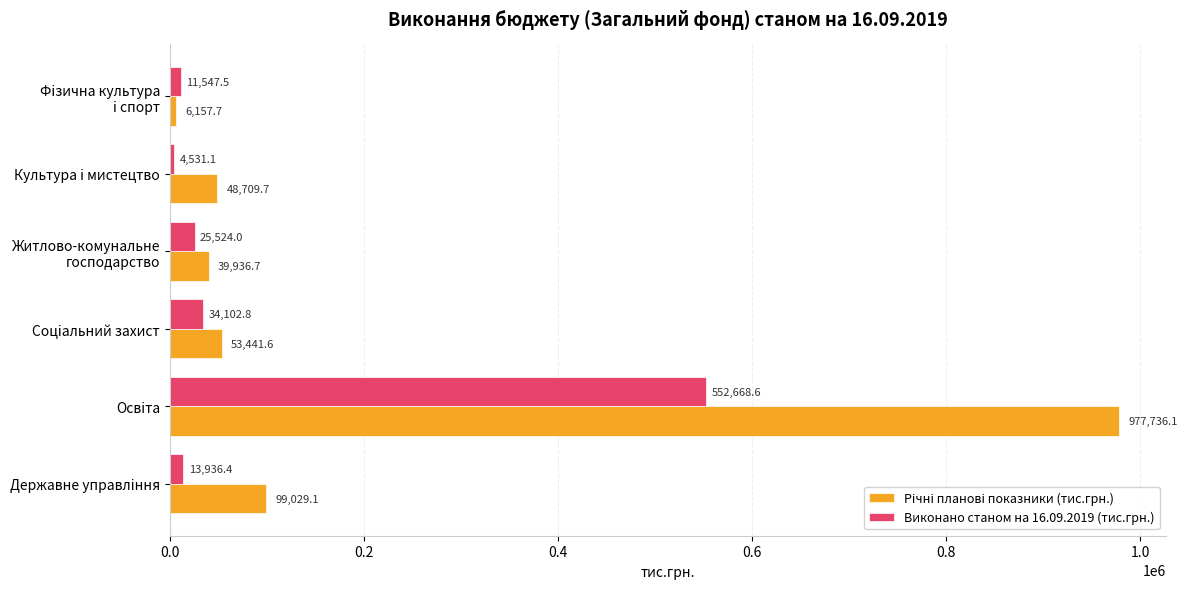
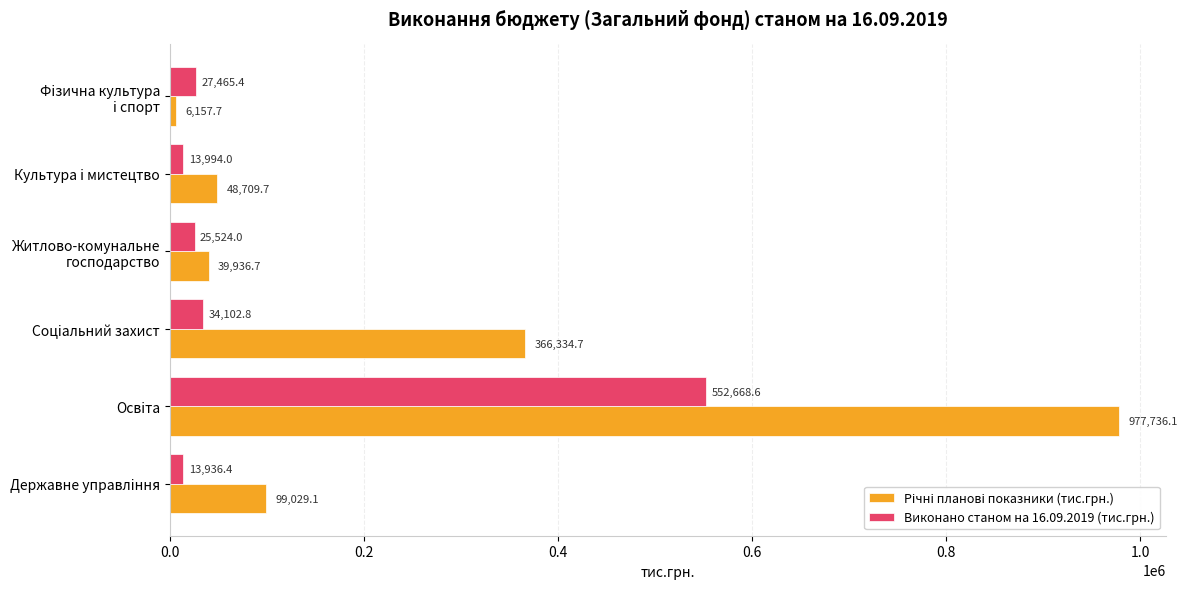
Виконано станом на 16.09.2019 (тис.грн.), Фізична культура і спорт: 11,547.5 -> 27,465.4
Виконано станом на 16.09.2019 (тис.грн.), Культура і мистецтво: 4,531.1 -> 13,994.0
Річні планові показники (тис.грн.), Соціальний захист: 53,441.6 -> 366,334.7
